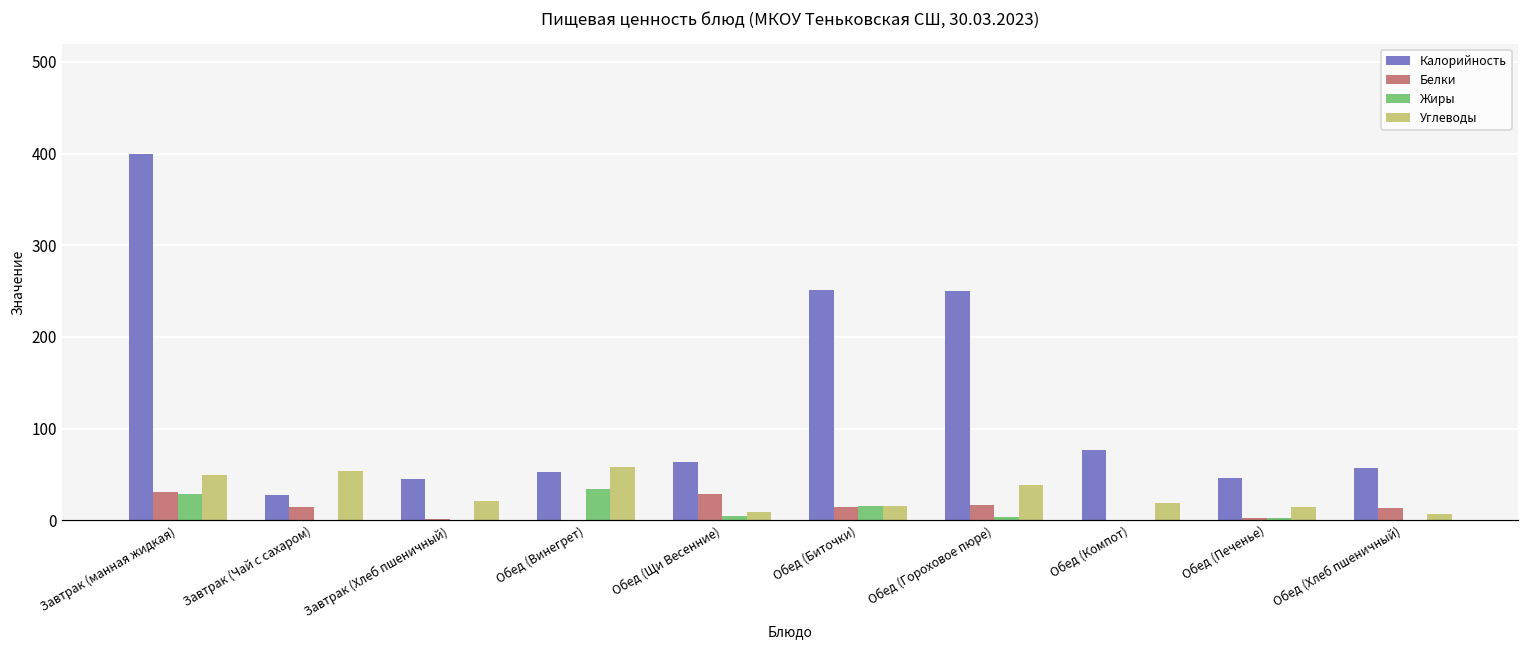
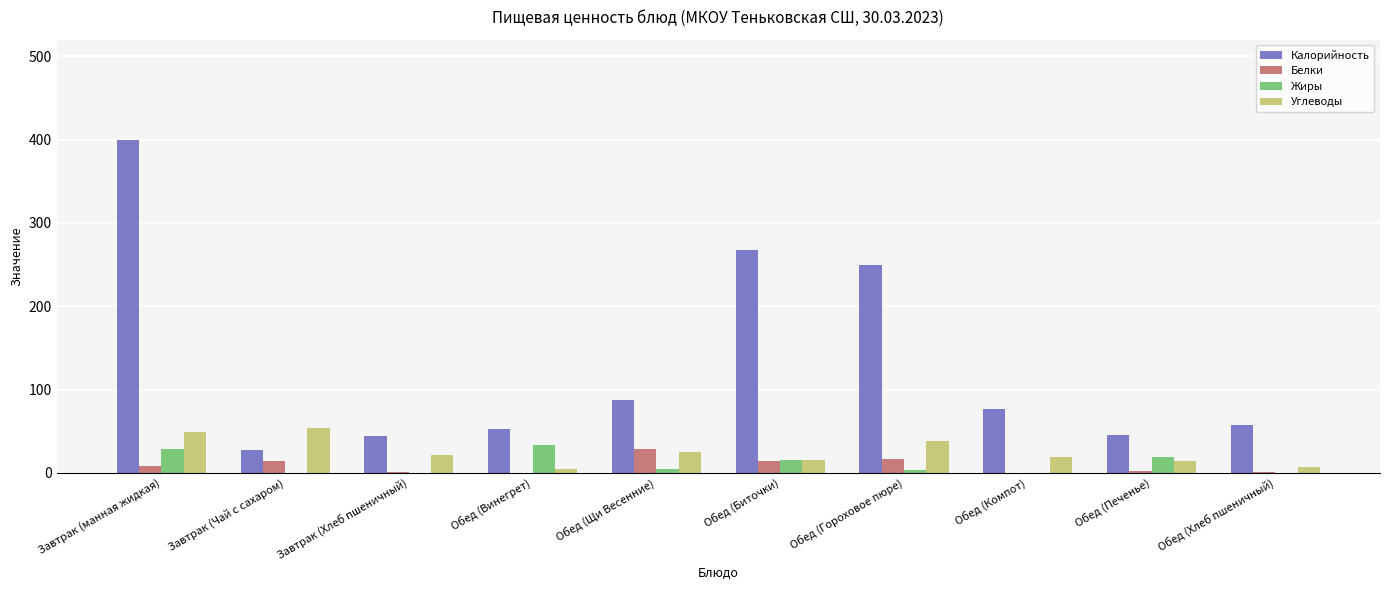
Белки, Завтрак (манная жидкая): 30 -> 10
Углеводы, Обед (Винегрет): 60 -> 10
Калорийность, Обед (Щи Весенние): 60 -> 90
Углеводы, Обед (Щи Весенние): 10 -> 30
Калорийность, Обед (Биточки): 250 -> 270
Жиры, Обед (Печенье): 0 -> 20
Белки, Обед (Хлеб пшеничный): 10 -> 0
